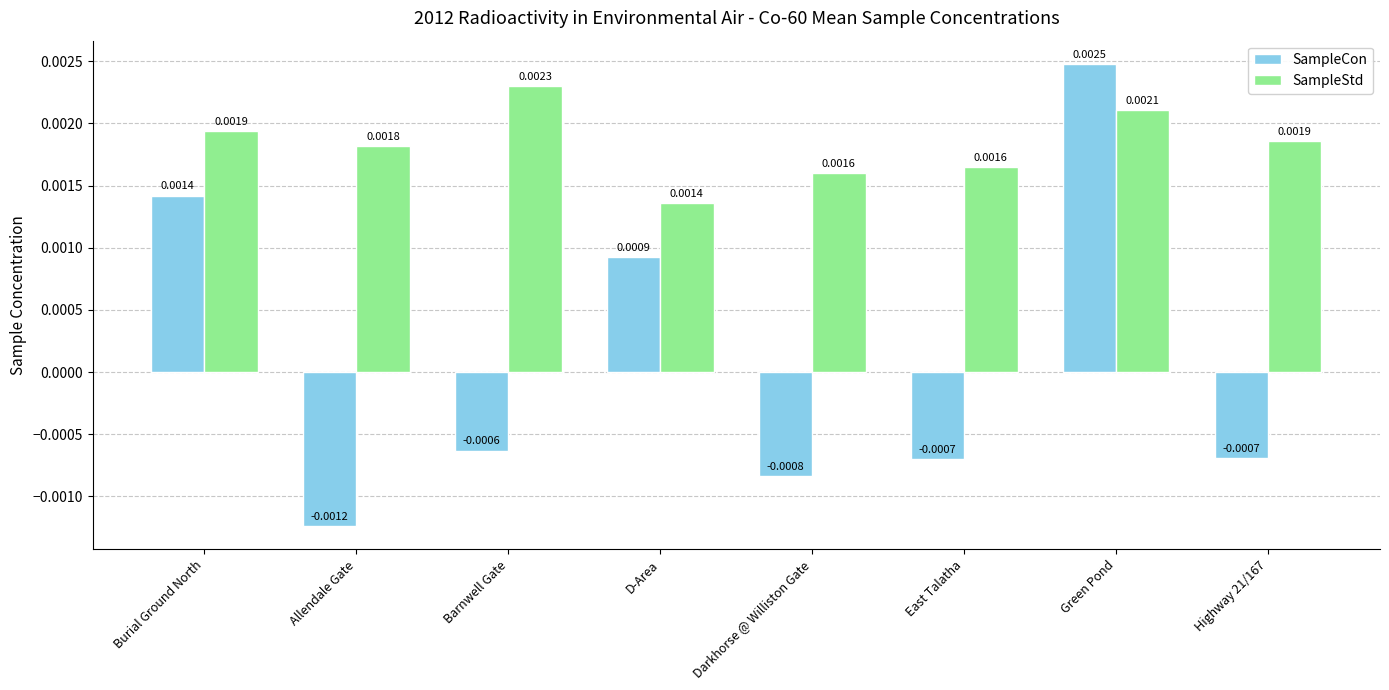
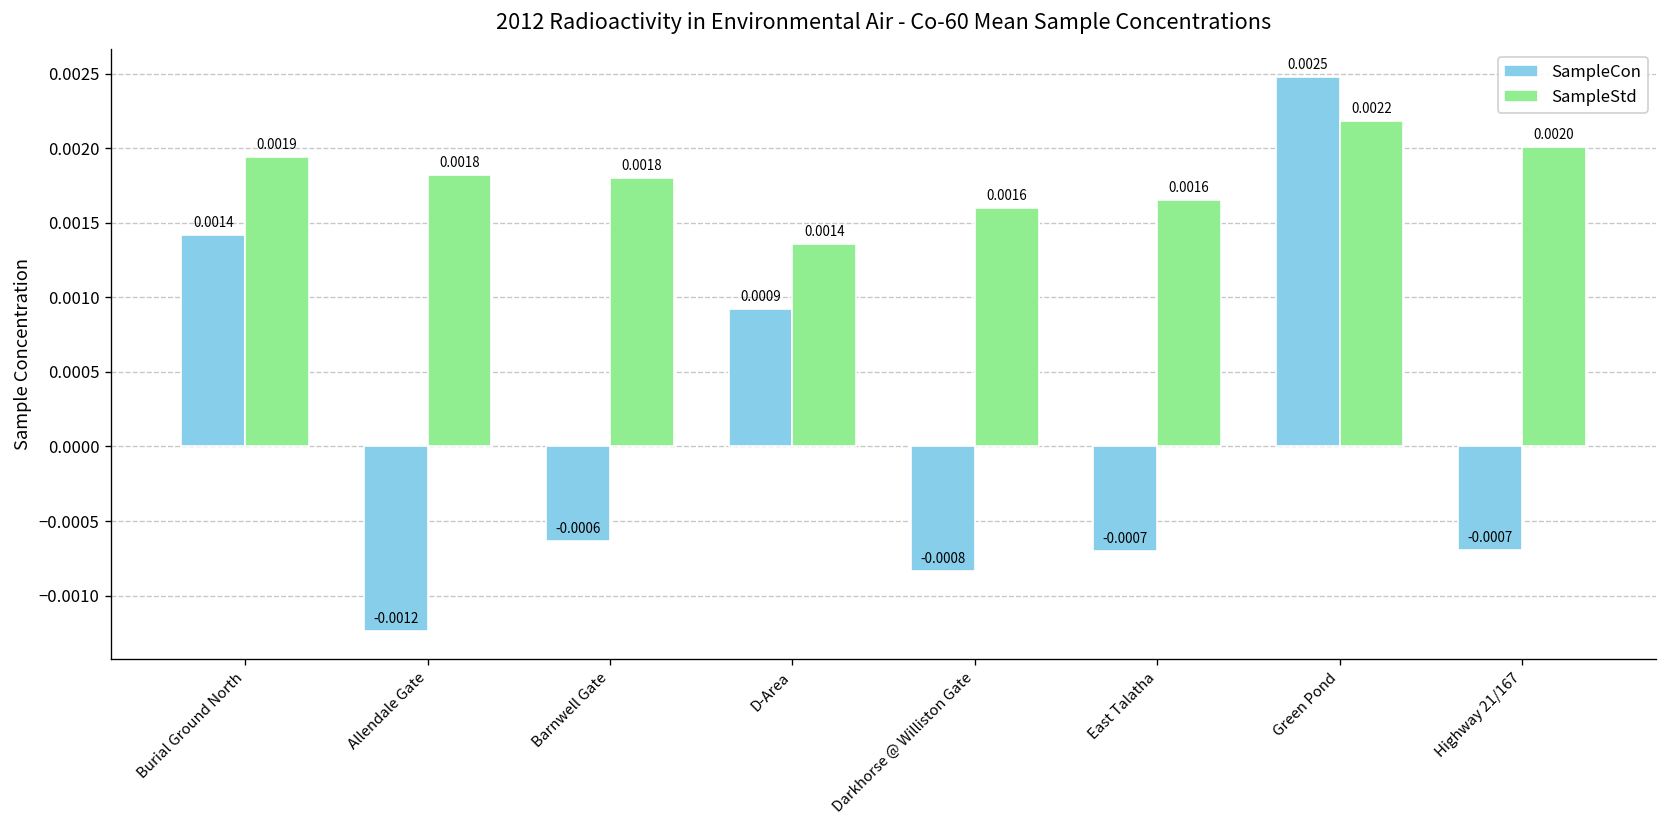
SampleStd, Barnwell Gate: 0.0023 -> 0.0018
SampleStd, Green Pond: 0.0021 -> 0.0022
SampleStd, Highway 21/167: 0.0019 -> 0.0020
